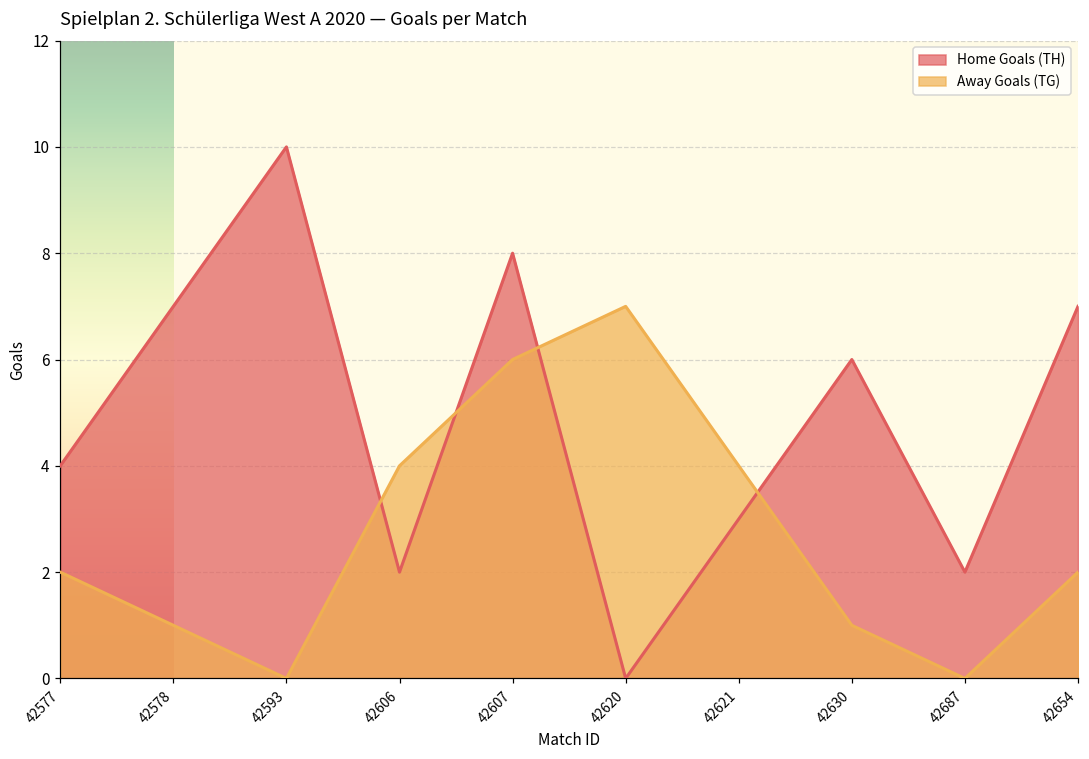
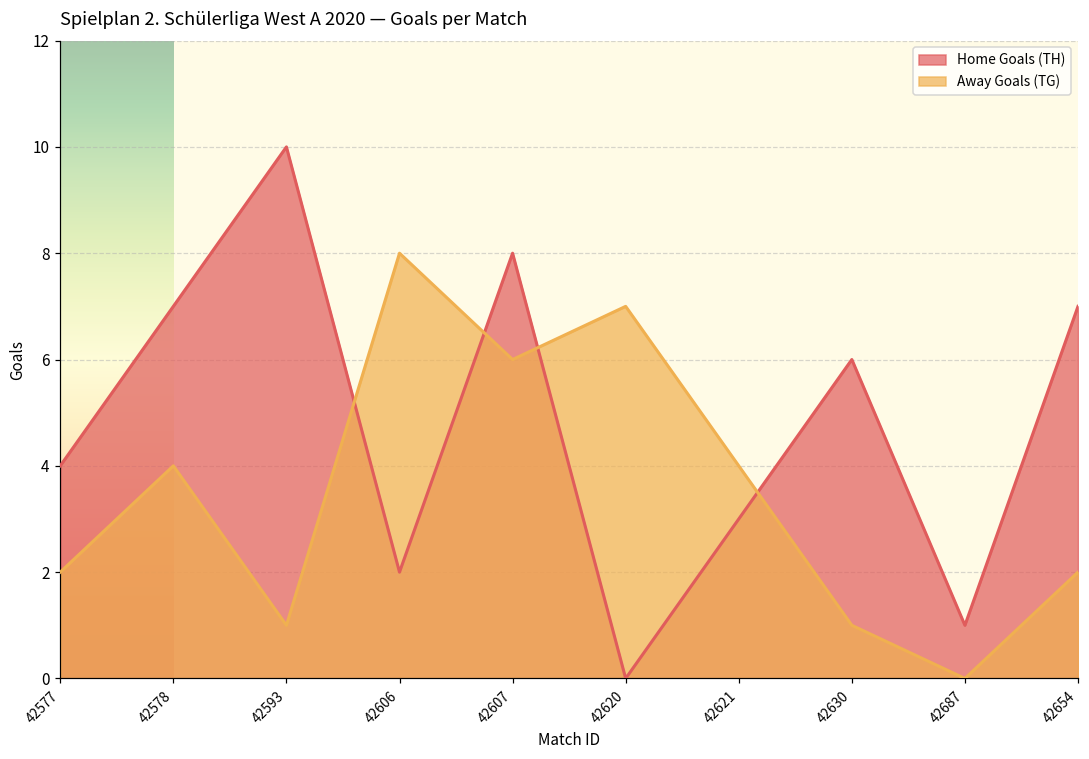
Away Goals (TG), 42578: 1 -> 4
Away Goals (TG), 42593: 0 -> 1
Away Goals (TG), 42606: 4 -> 8
Home Goals (TH), 42687: 2 -> 1
